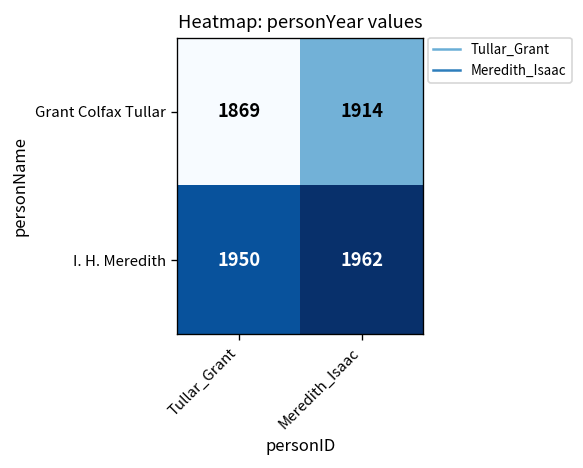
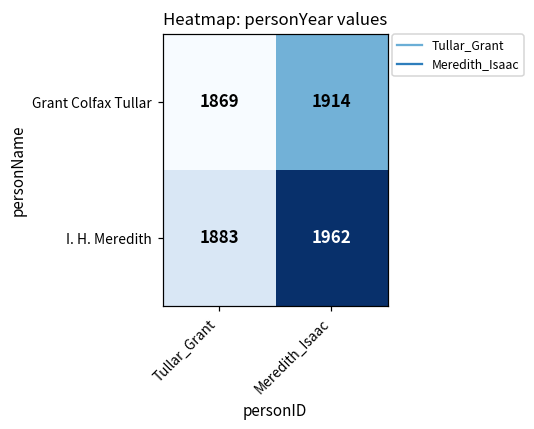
I. H. Meredith, Tullar_Grant: 1950 -> 1883
